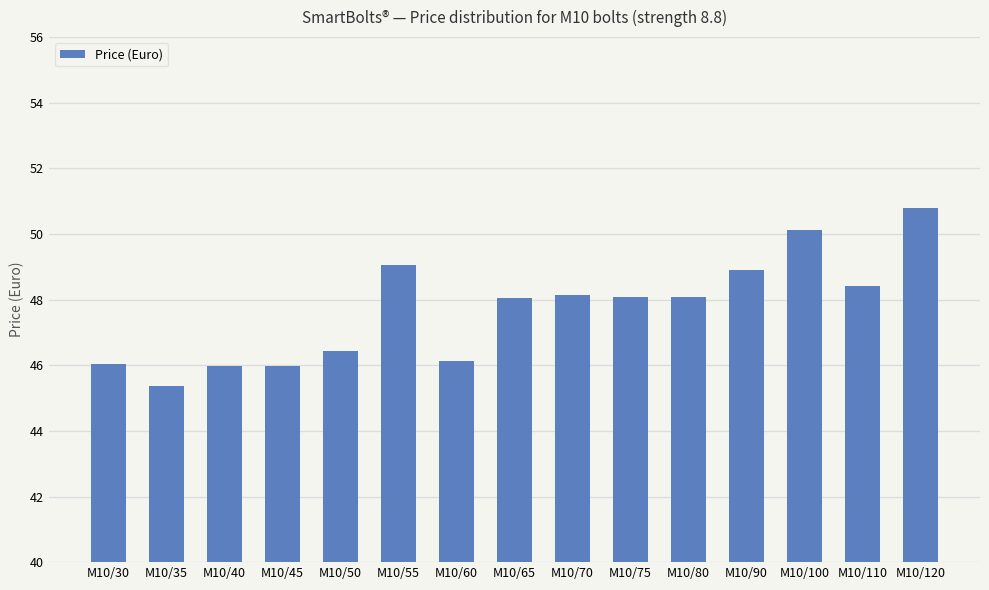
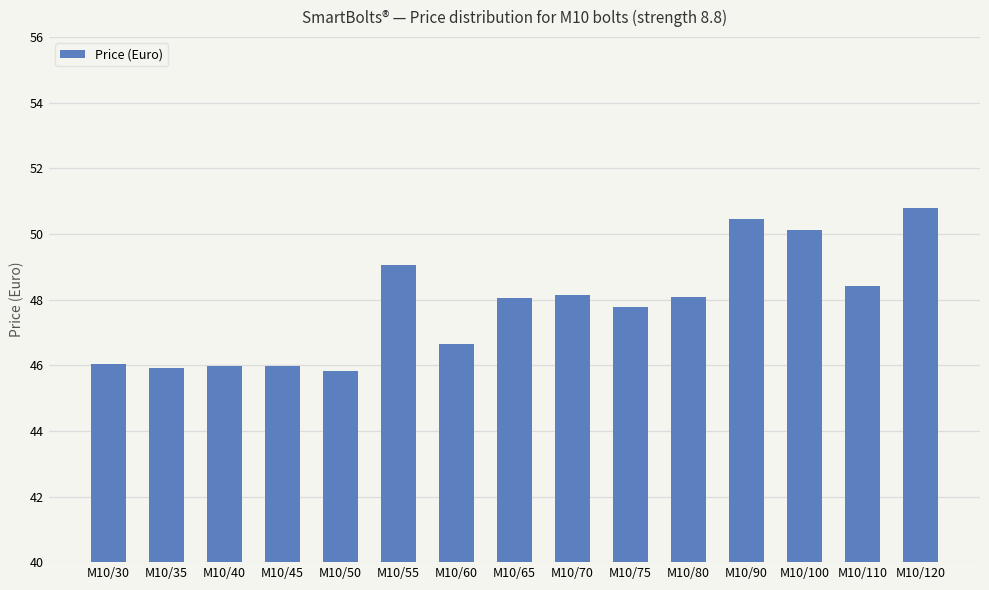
M10/35: 45.4 -> 45.9
M10/50: 46.4 -> 45.8
M10/60: 46.1 -> 46.7
M10/75: 48.1 -> 47.8
M10/90: 48.9 -> 50.5
